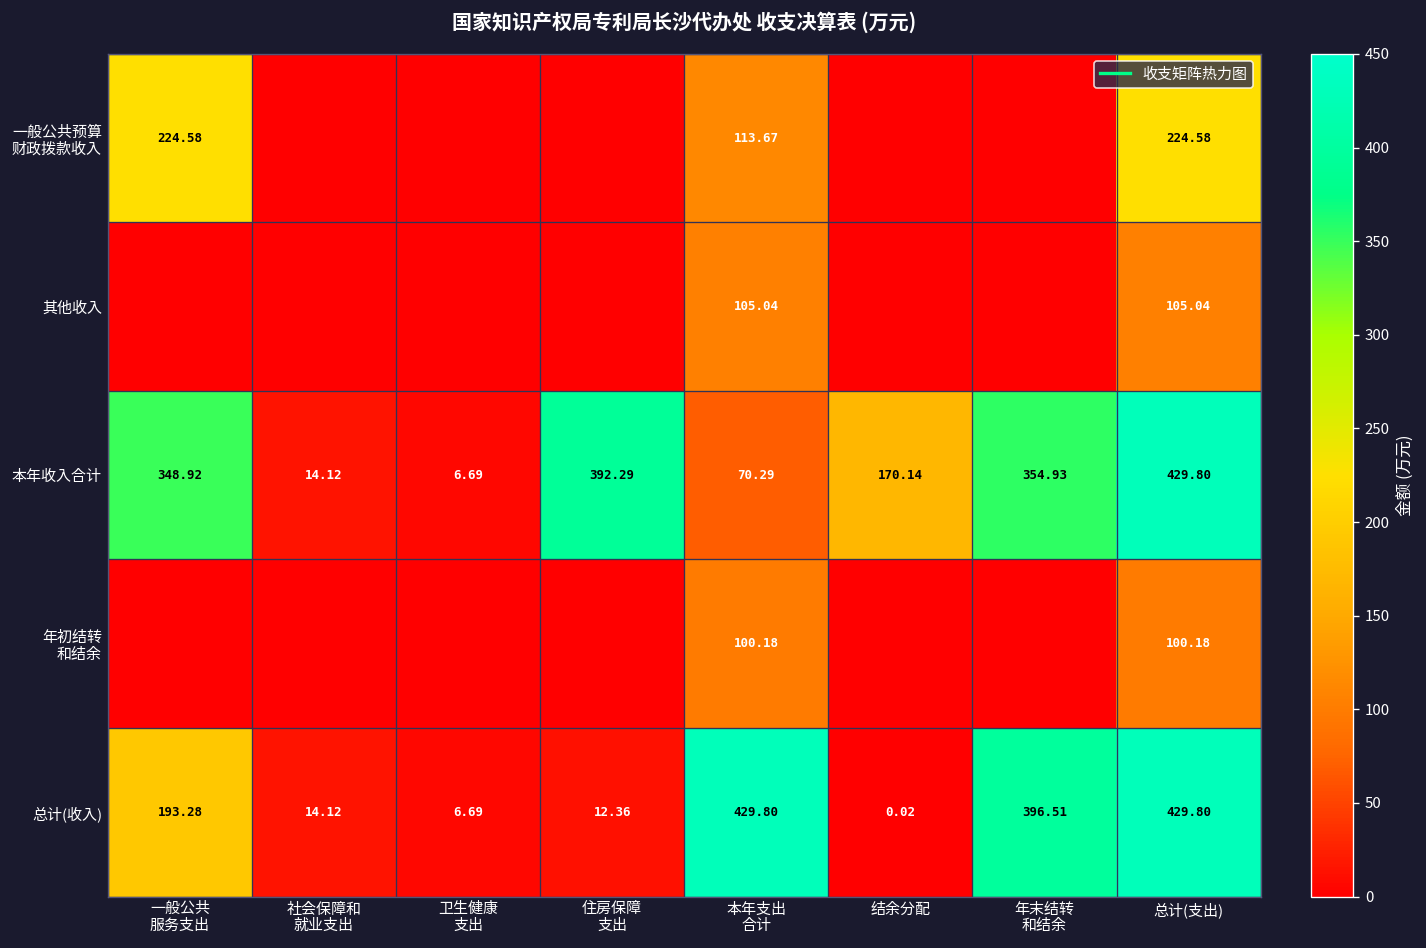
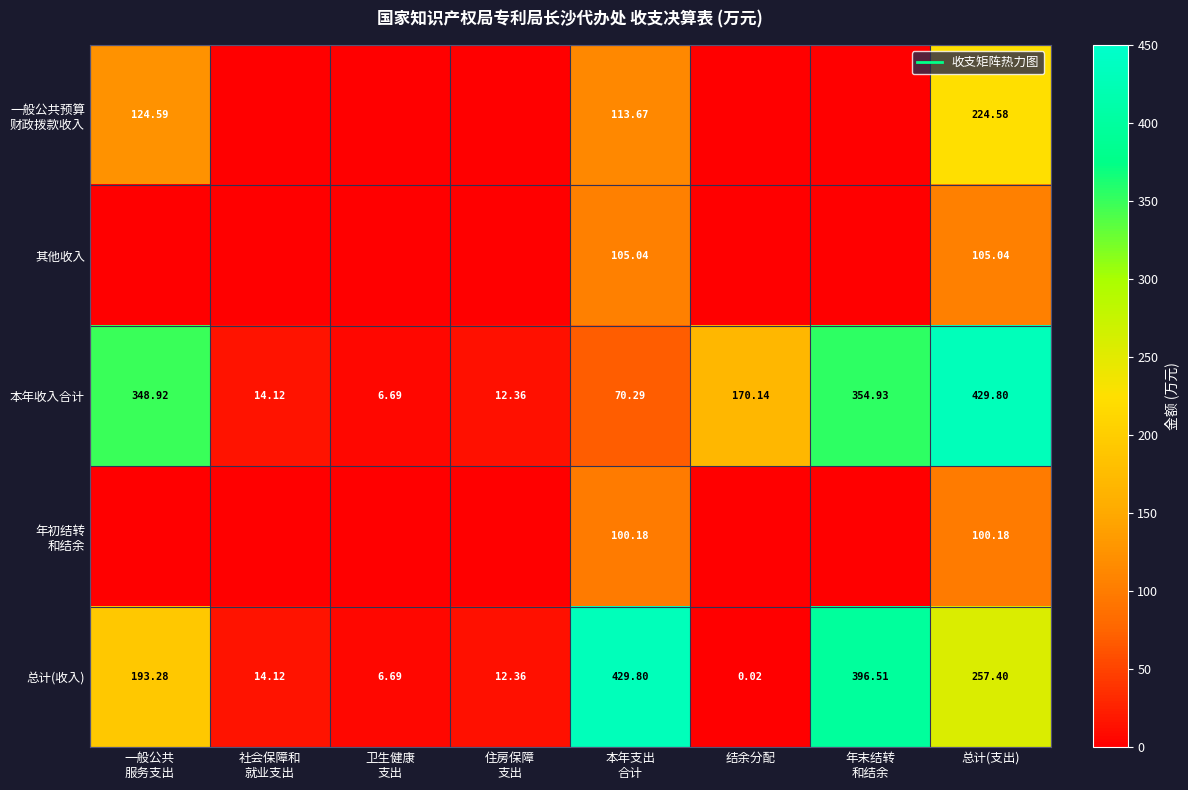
一般公共预算 财政拨款收入, 一般公共 服务支出: 224.58 -> 124.59
本年收入合计, 住房保障 支出: 392.29 -> 12.36
总计(收入), 总计(支出): 429.80 -> 257.40
